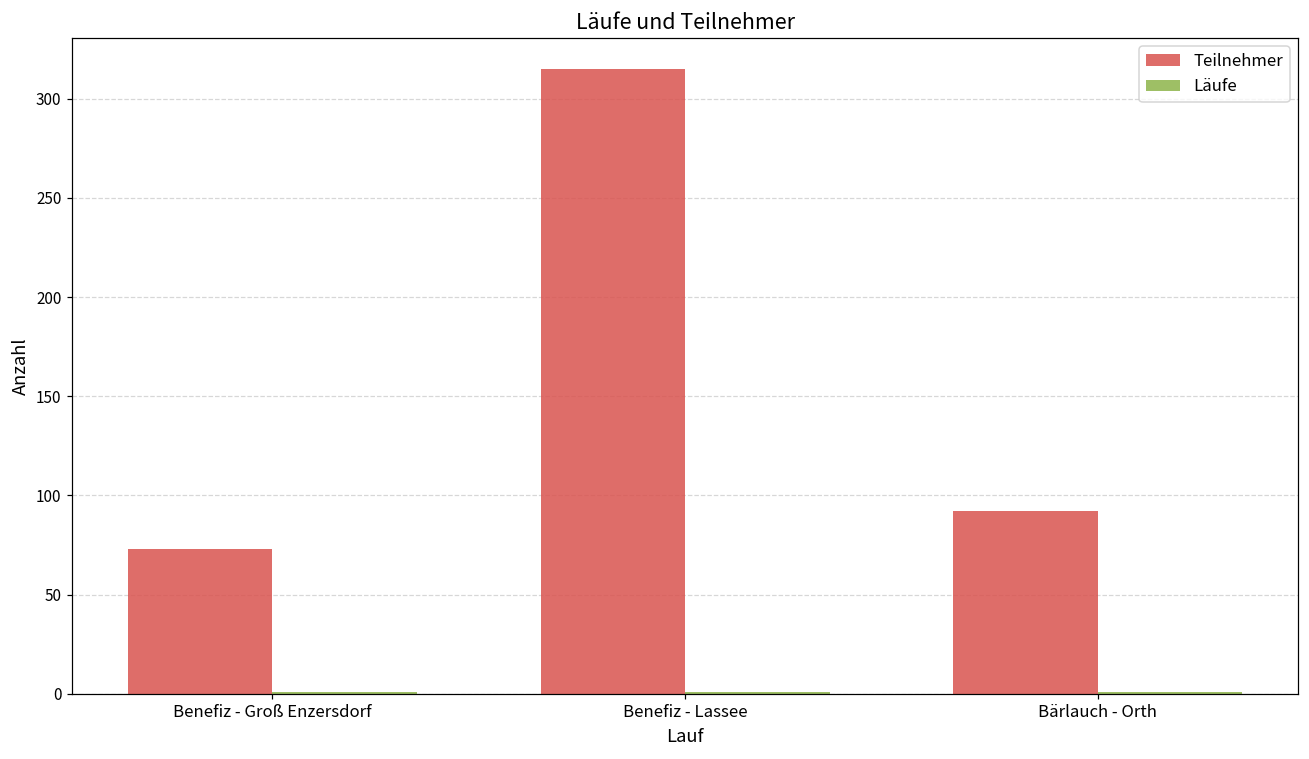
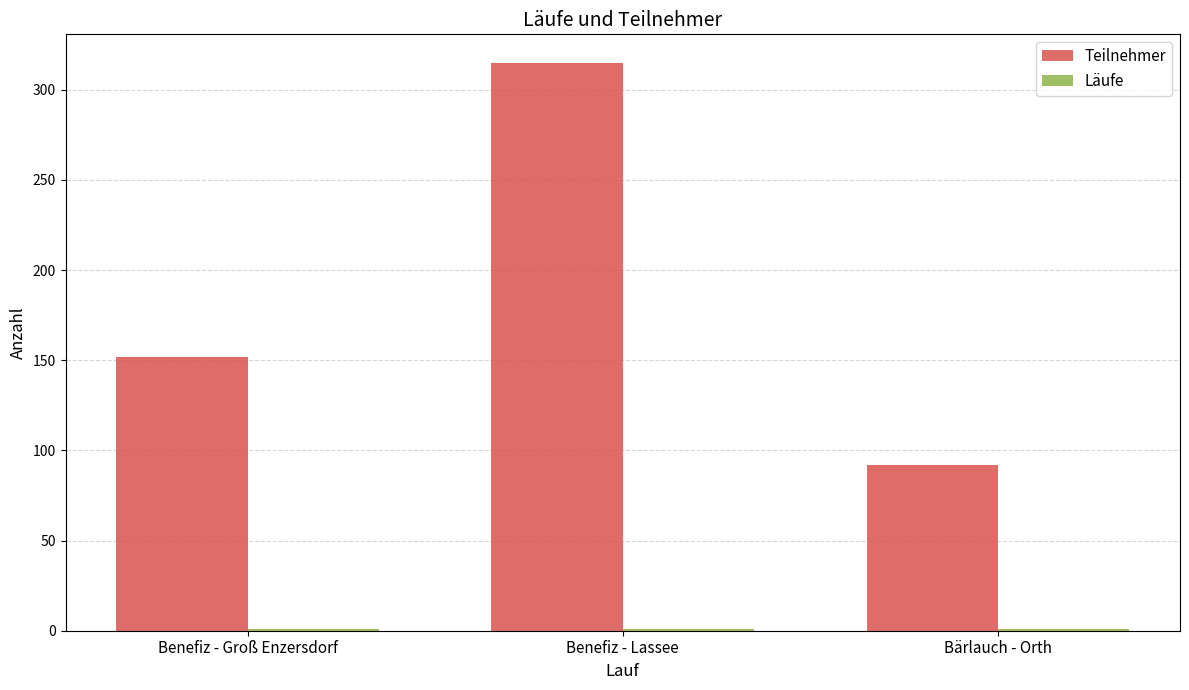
Teilnehmer, Benefiz - Groß Enzersdorf: 73 -> 152
